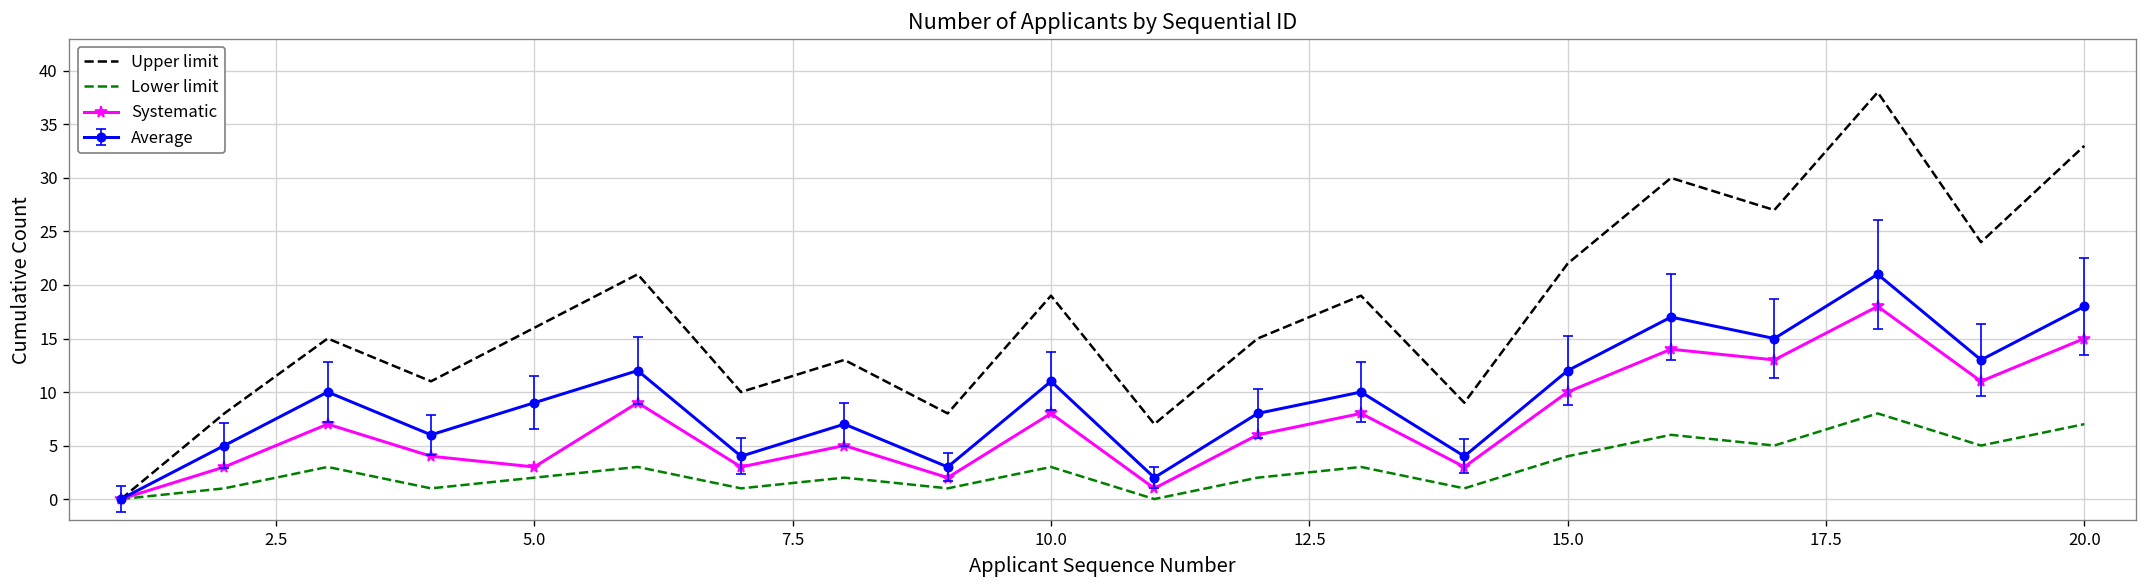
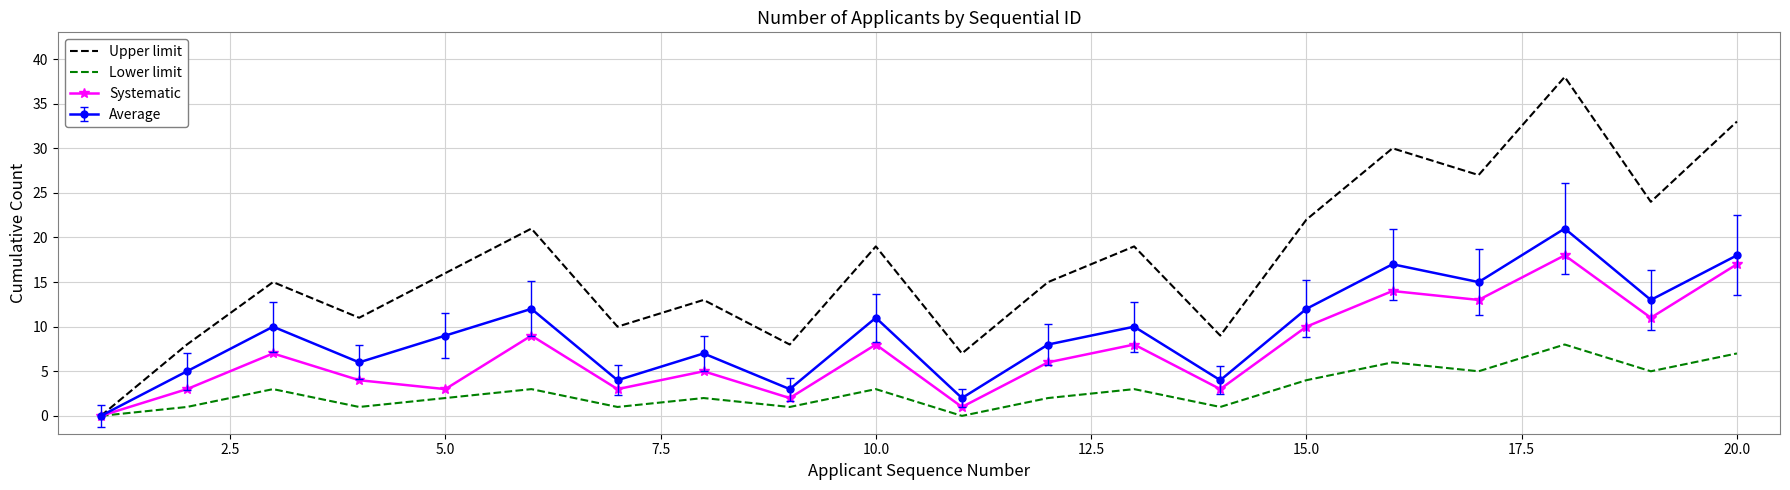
Systematic, 20.0: 15 -> 17
